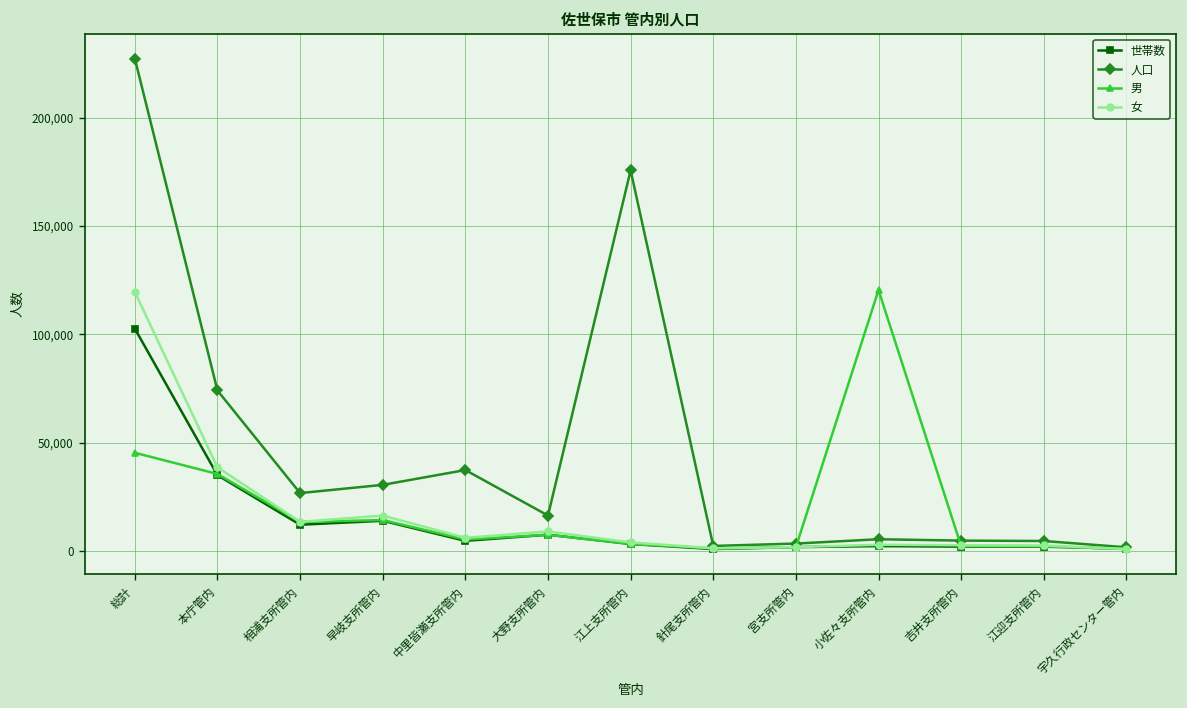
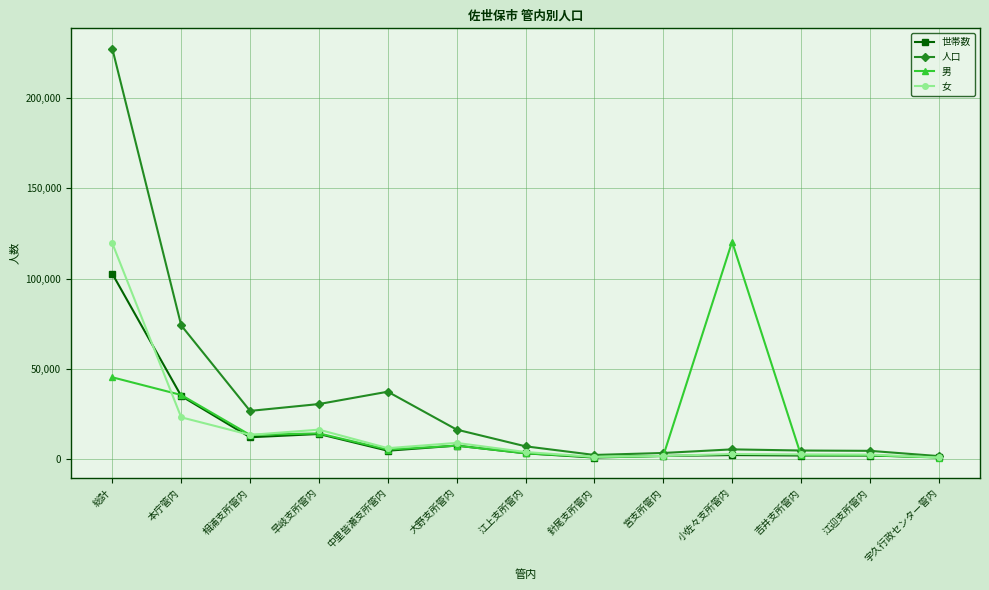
女, 本庁管内: 39,000 -> 23,000
人口, 江上支所管内: 176,000 -> 7,000
